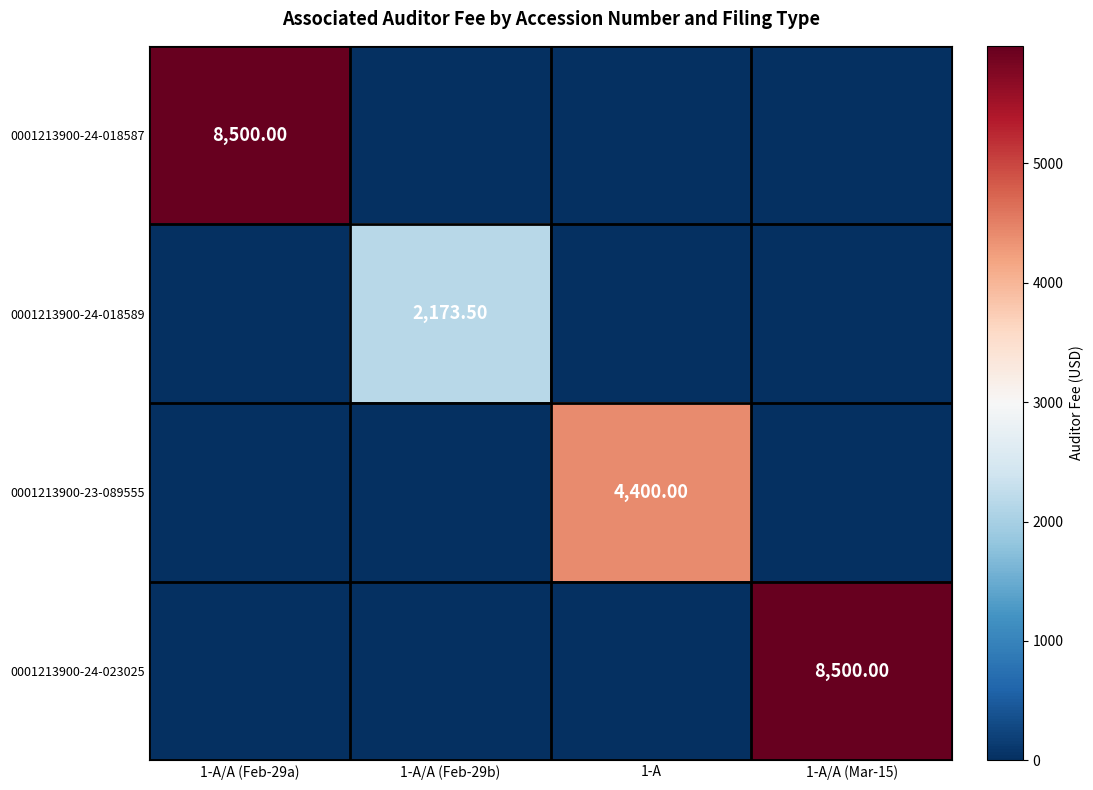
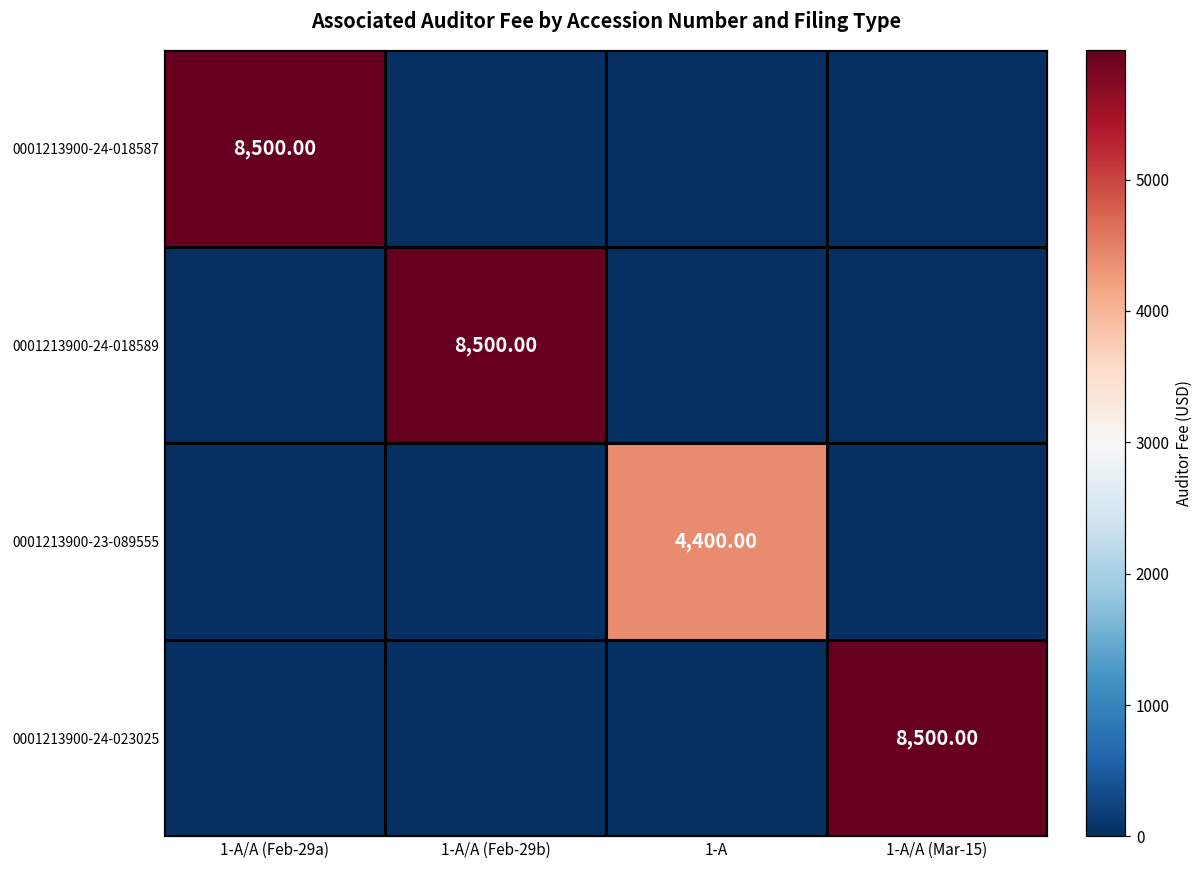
0001213900-24-018589, 1-A/A (Feb-29b): 2,173.50 -> 8,500.00
